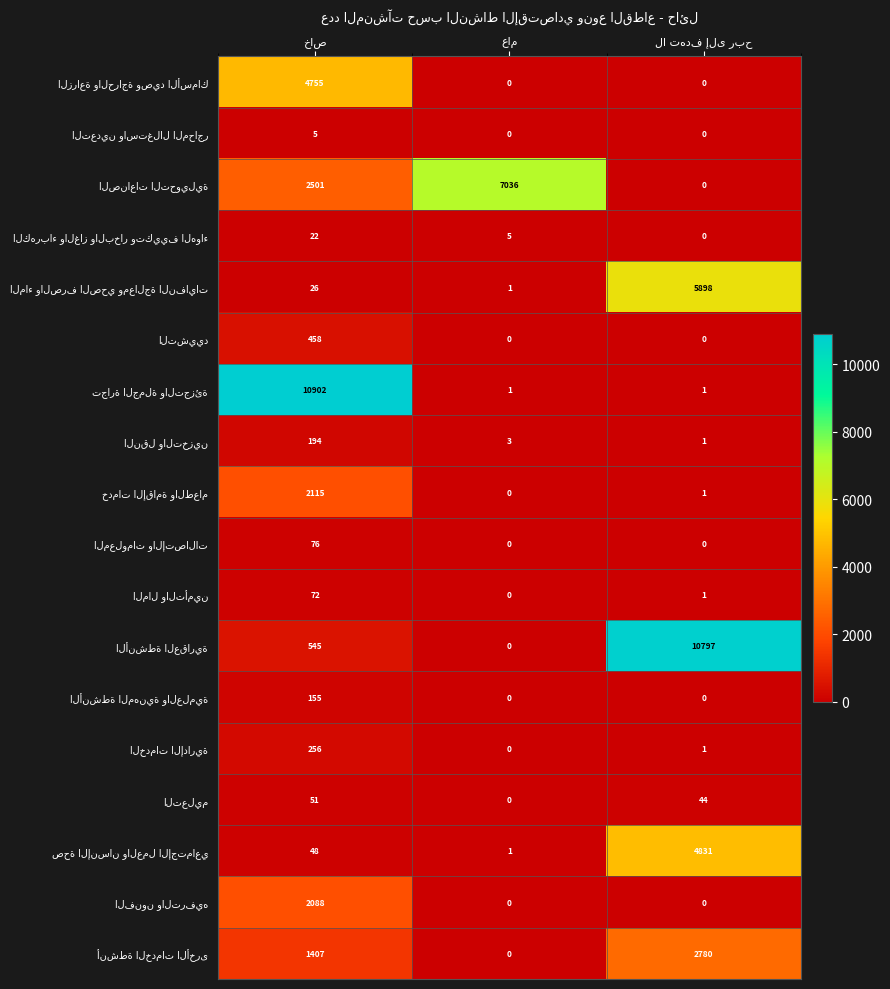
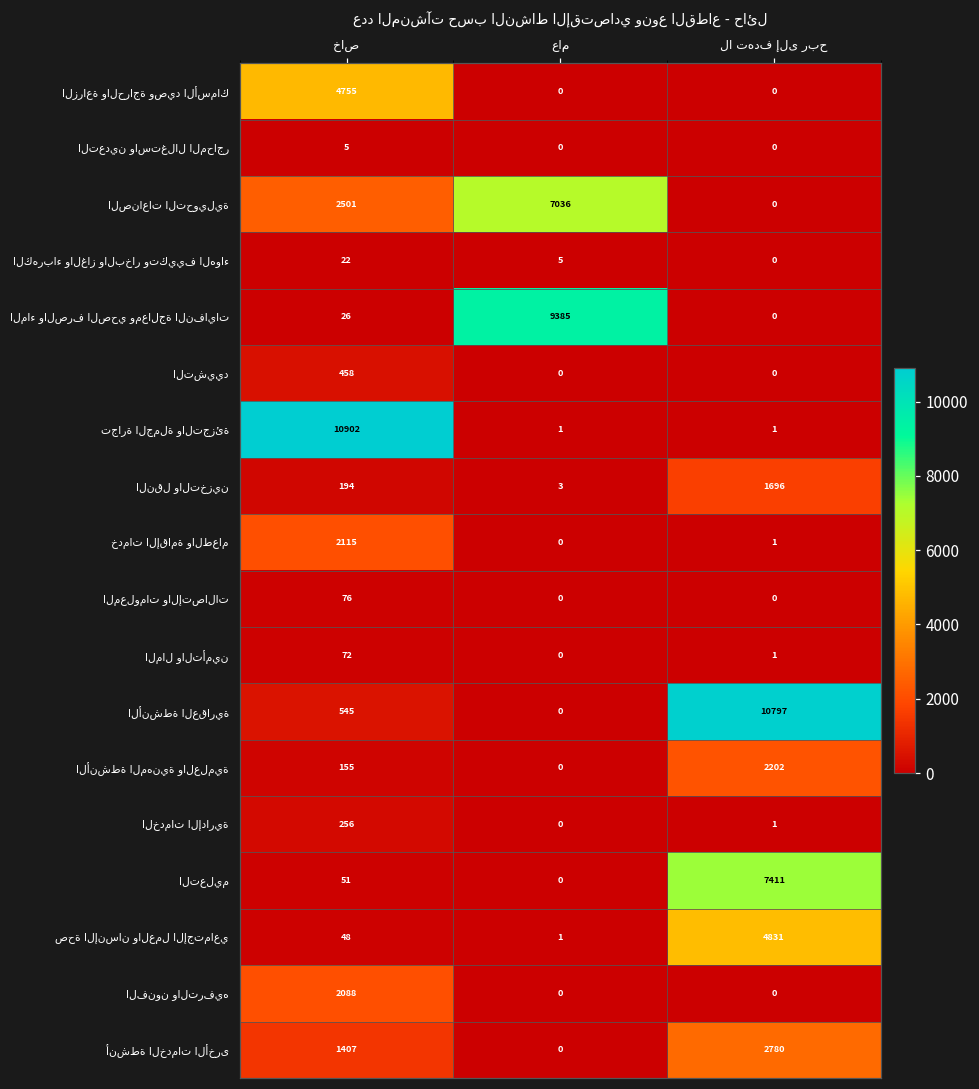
الماء والصرف الصحي ومعالجة النفايات, عام: 1 -> 9385
الماء والصرف الصحي ومعالجة النفايات, لا تهدف إلى ربح: 5898 -> 0
النقل والتخزين, لا تهدف إلى ربح: 1 -> 1696
الأنشطة المهنية والعلمية, لا تهدف إلى ربح: 0 -> 2202
التعليم, لا تهدف إلى ربح: 44 -> 7411
